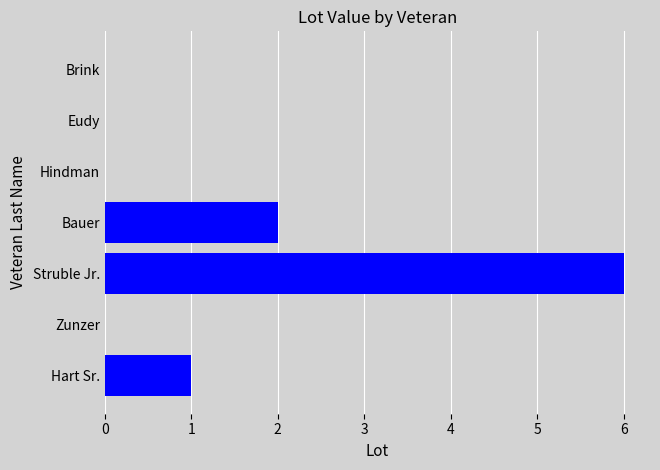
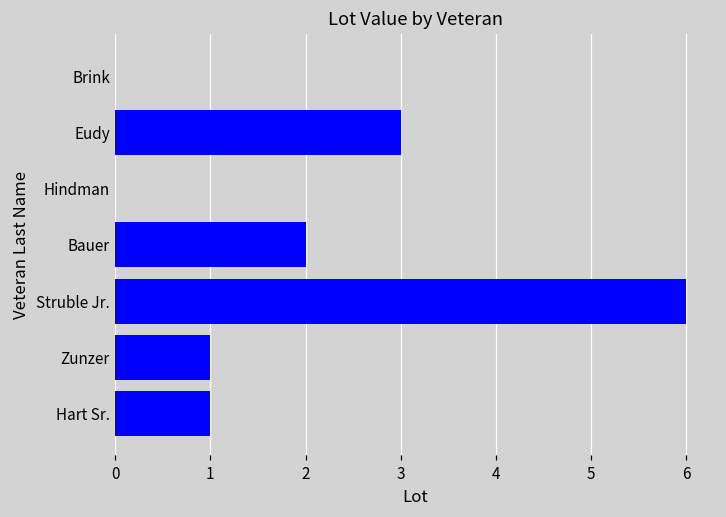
Eudy: 0 -> 3
Zunzer: 0 -> 1
